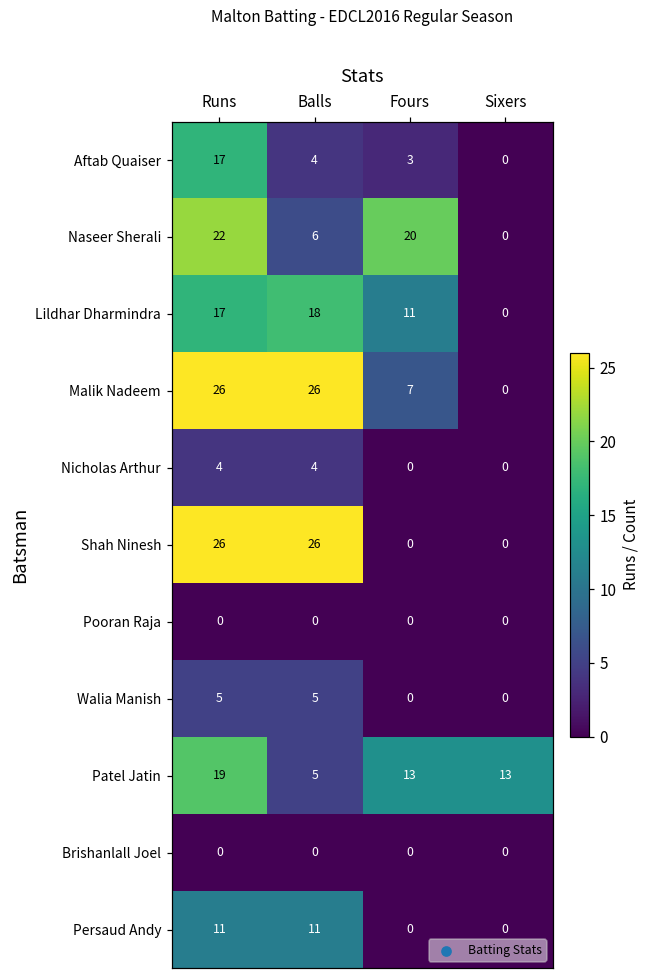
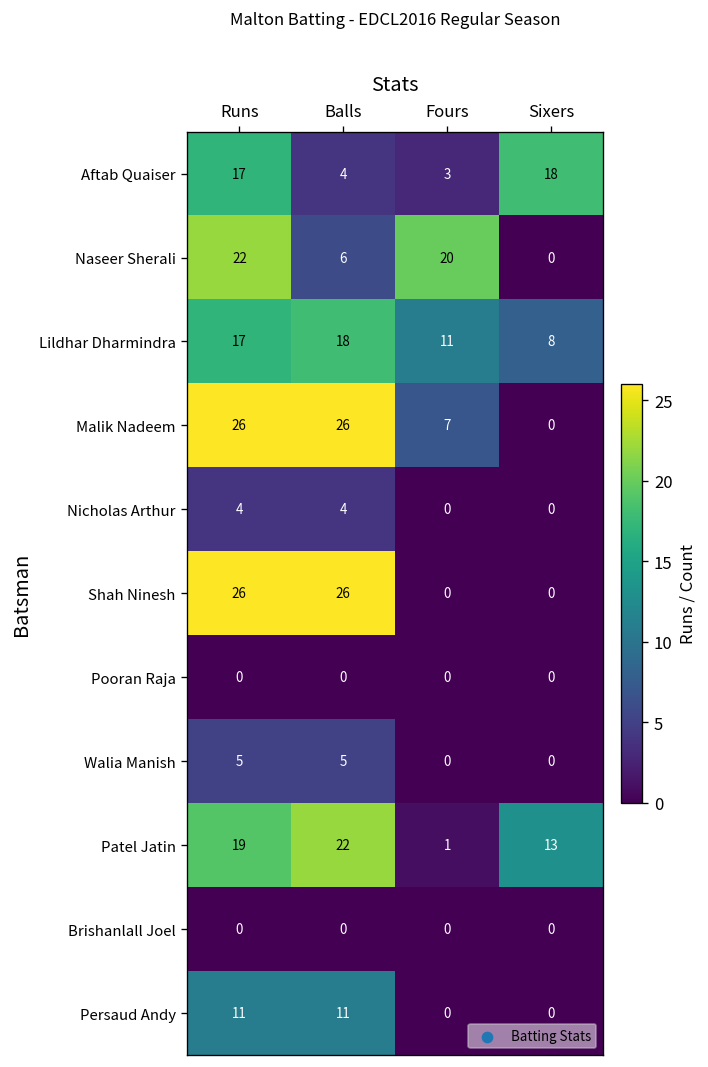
Aftab Quaiser, Sixers: 0 -> 18
Lildhar Dharmindra, Sixers: 0 -> 8
Patel Jatin, Balls: 5 -> 22
Patel Jatin, Fours: 13 -> 1
